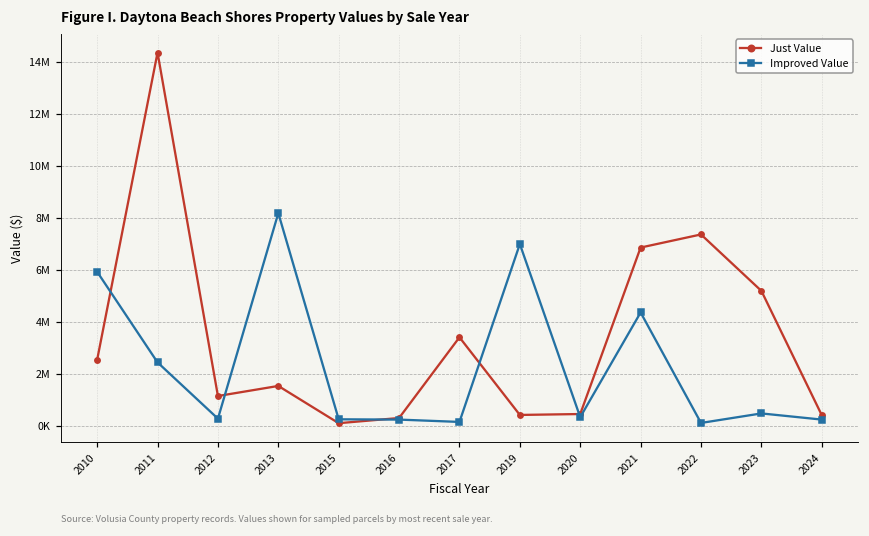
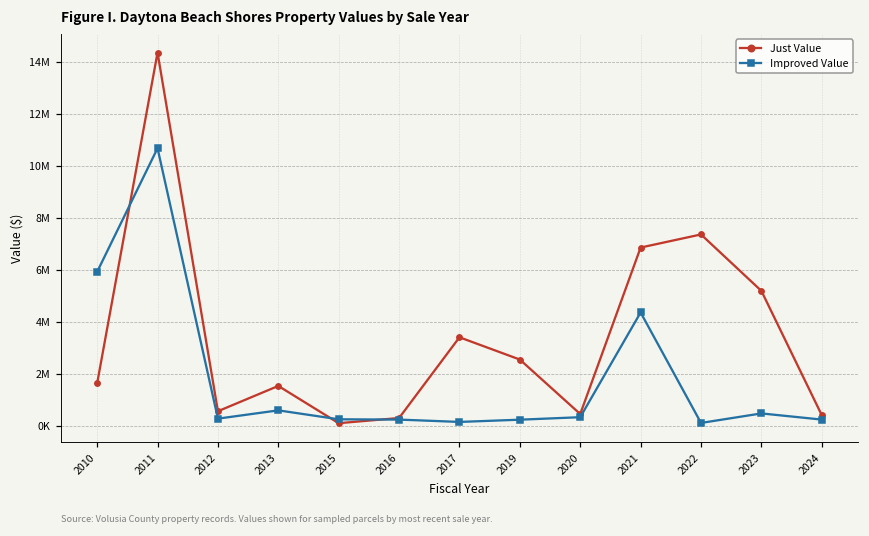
Just Value, 2010: 2500000 -> 1600000
Improved Value, 2011: 2400000 -> 10700000
Just Value, 2012: 1100000 -> 600000
Improved Value, 2013: 8200000 -> 600000
Just Value, 2019: 400000 -> 2500000
Improved Value, 2019: 7000000 -> 200000
